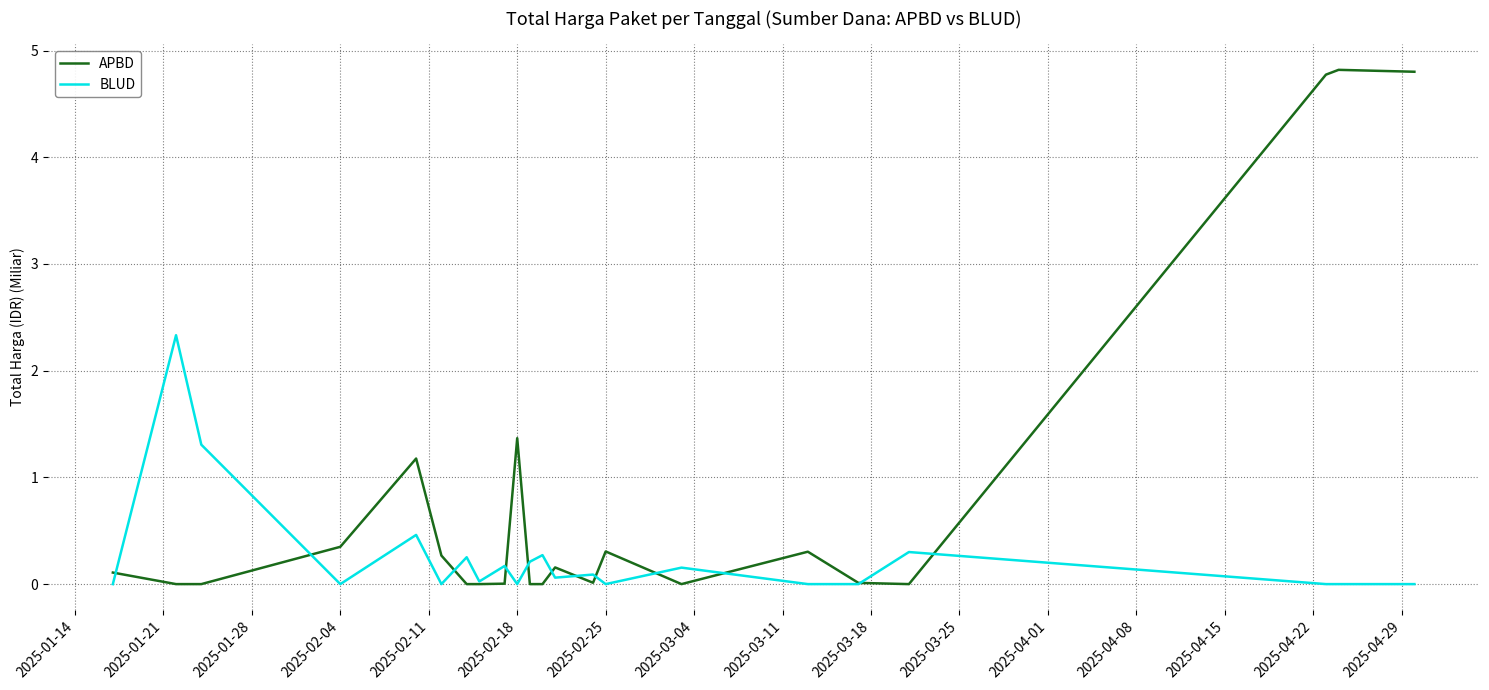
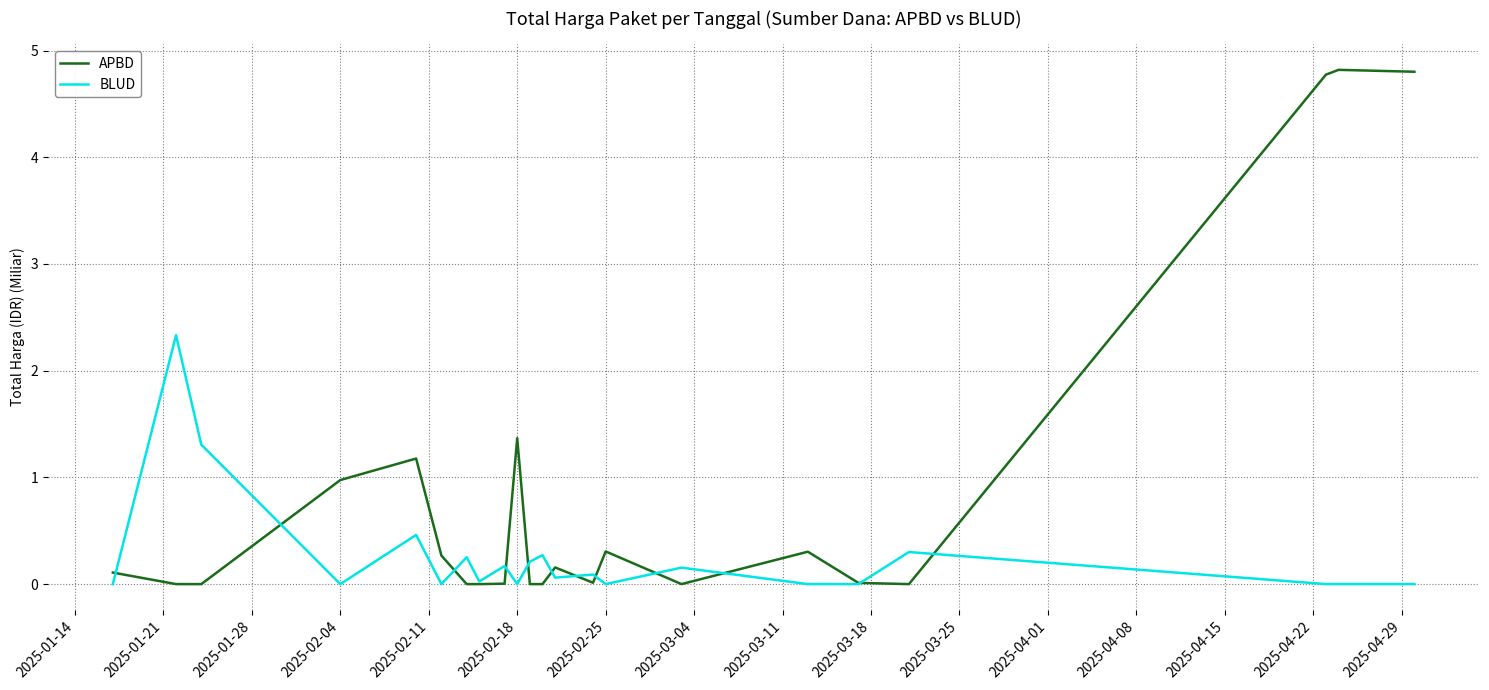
APBD, 2025-02-04: 0.35 -> 0.98
